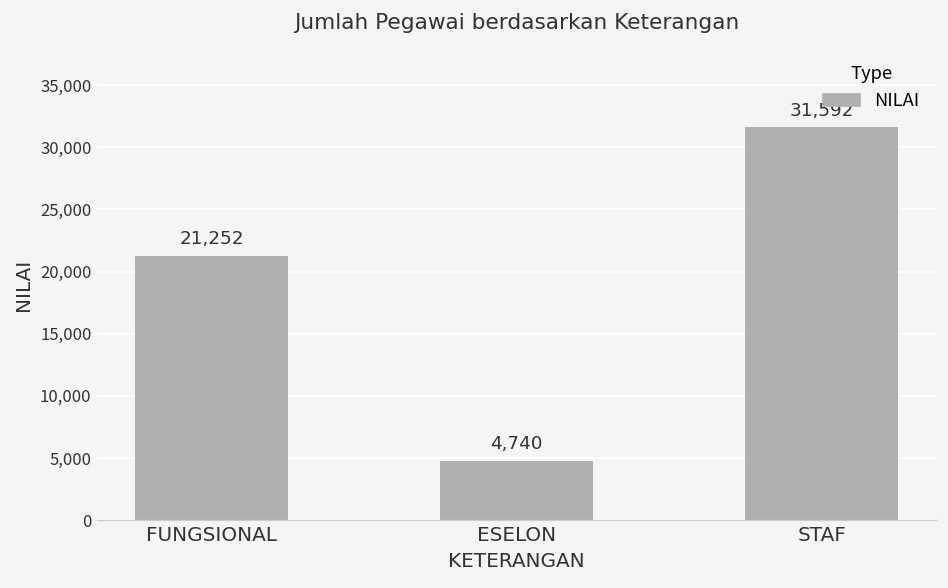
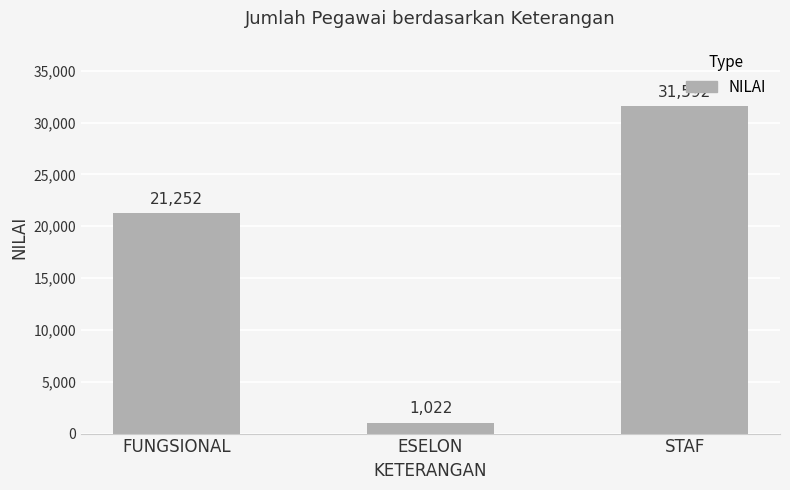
ESELON: 4,740 -> 1,022
